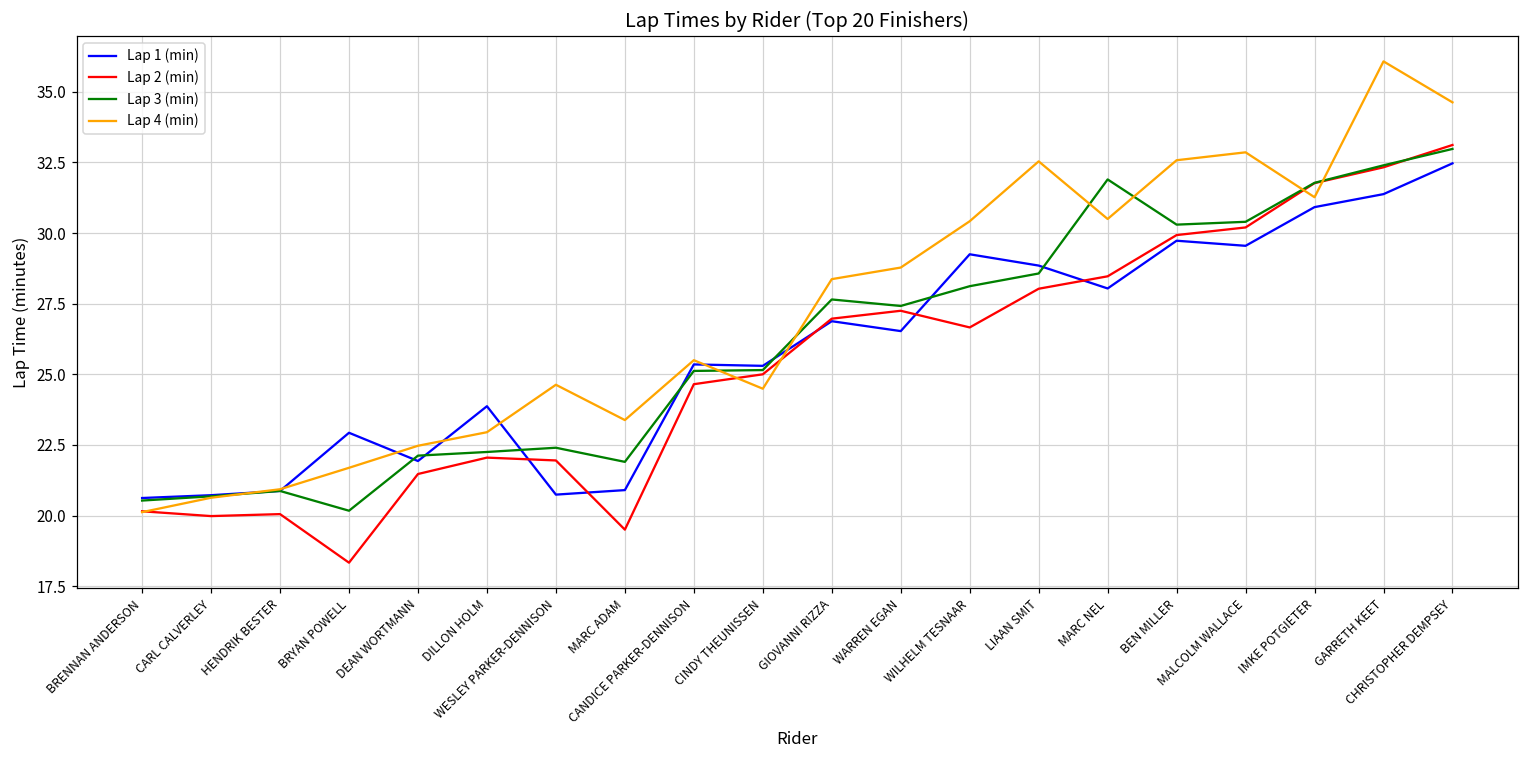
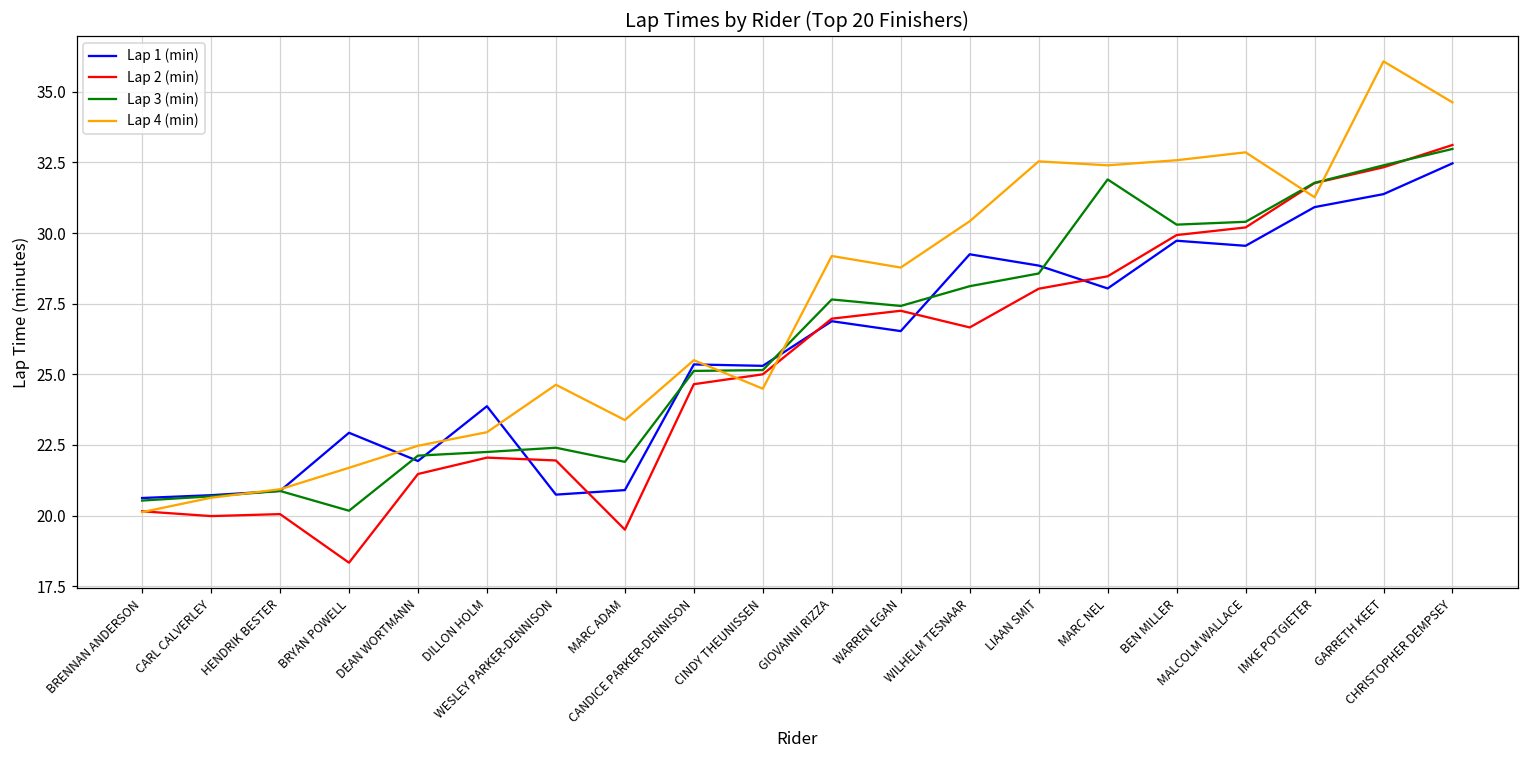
Lap 4 (min), GIOVANNI RIZZA: 28.4 -> 29.2
Lap 4 (min), MARC NEL: 30.5 -> 32.4
